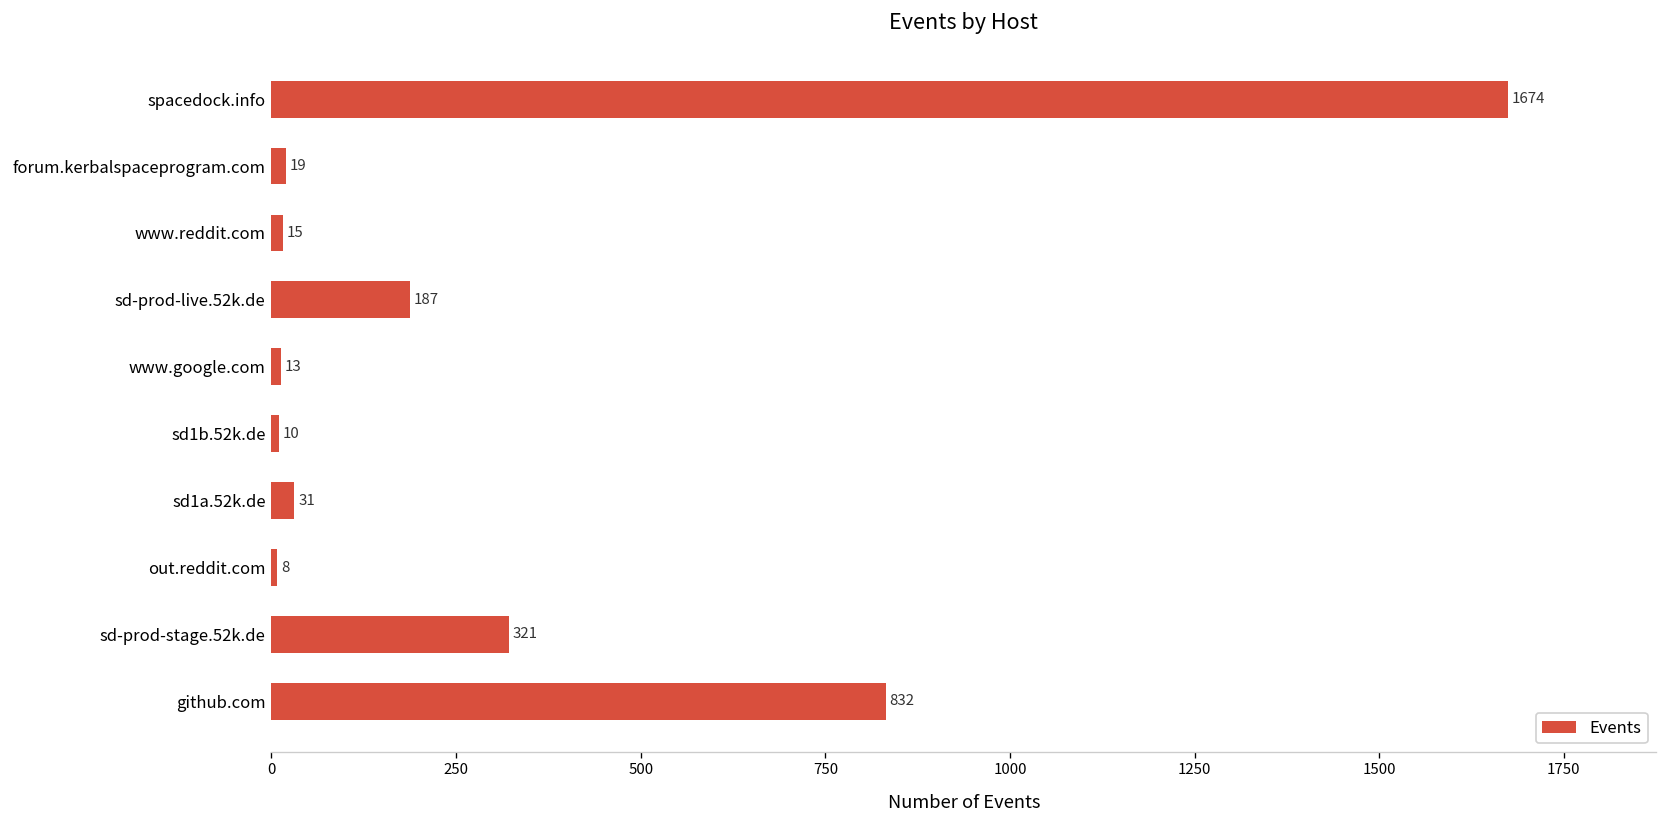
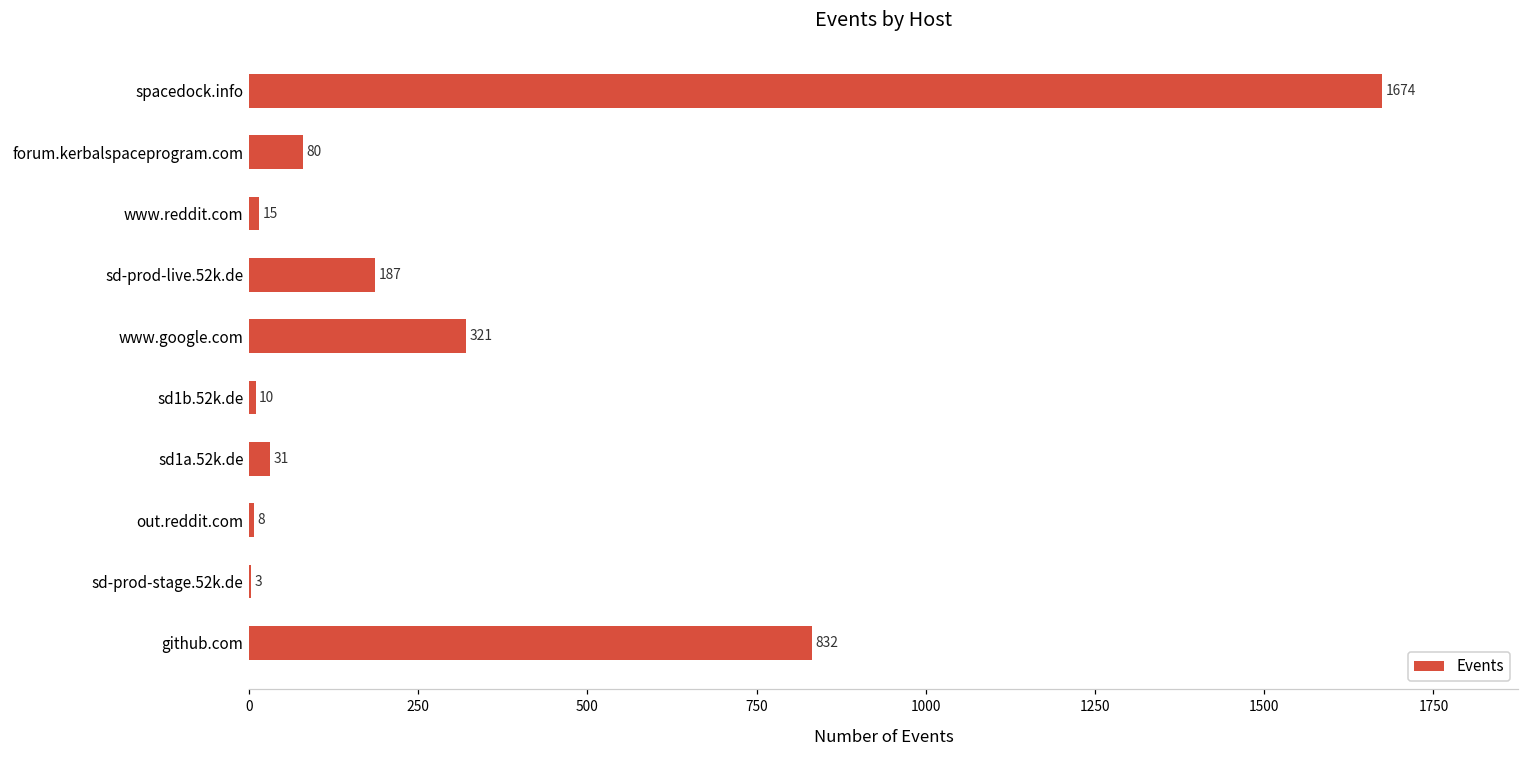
forum.kerbalspaceprogram.com: 19 -> 80
www.google.com: 13 -> 321
sd-prod-stage.52k.de: 321 -> 3
